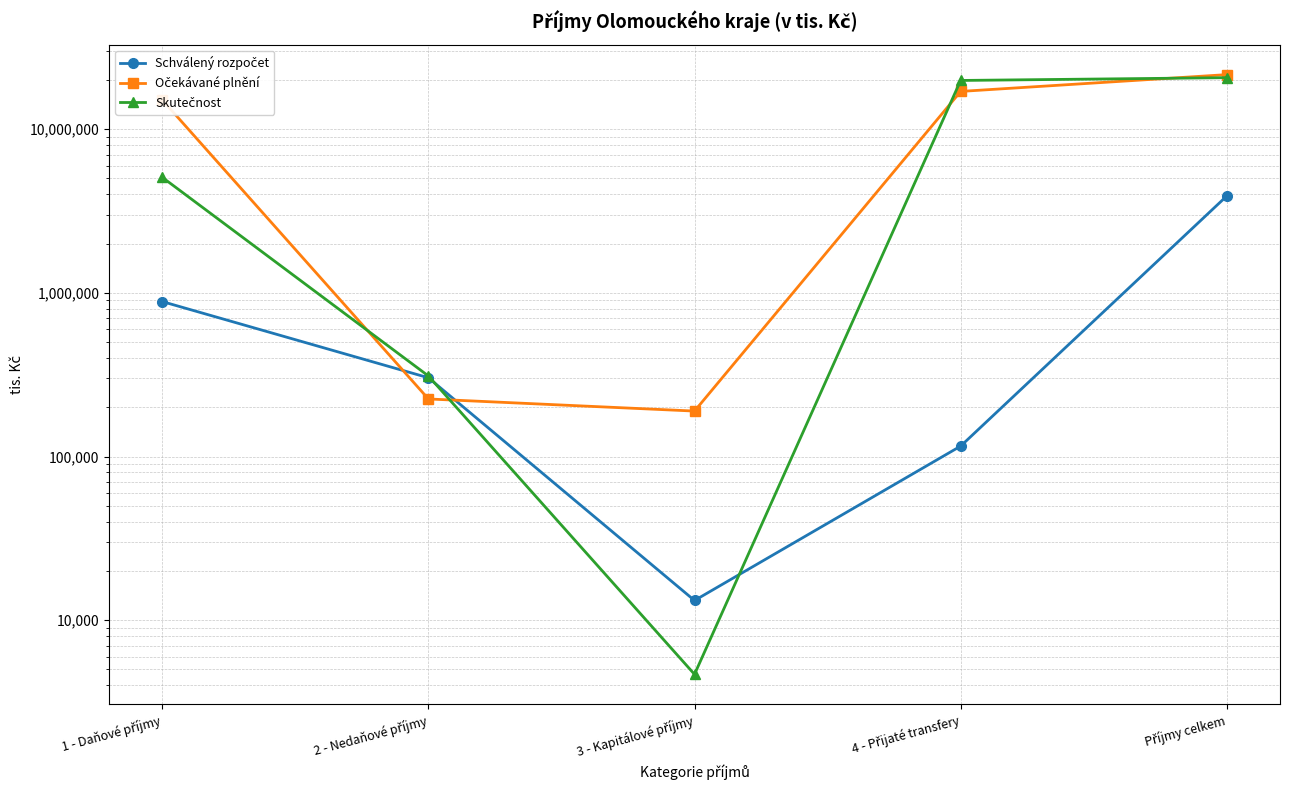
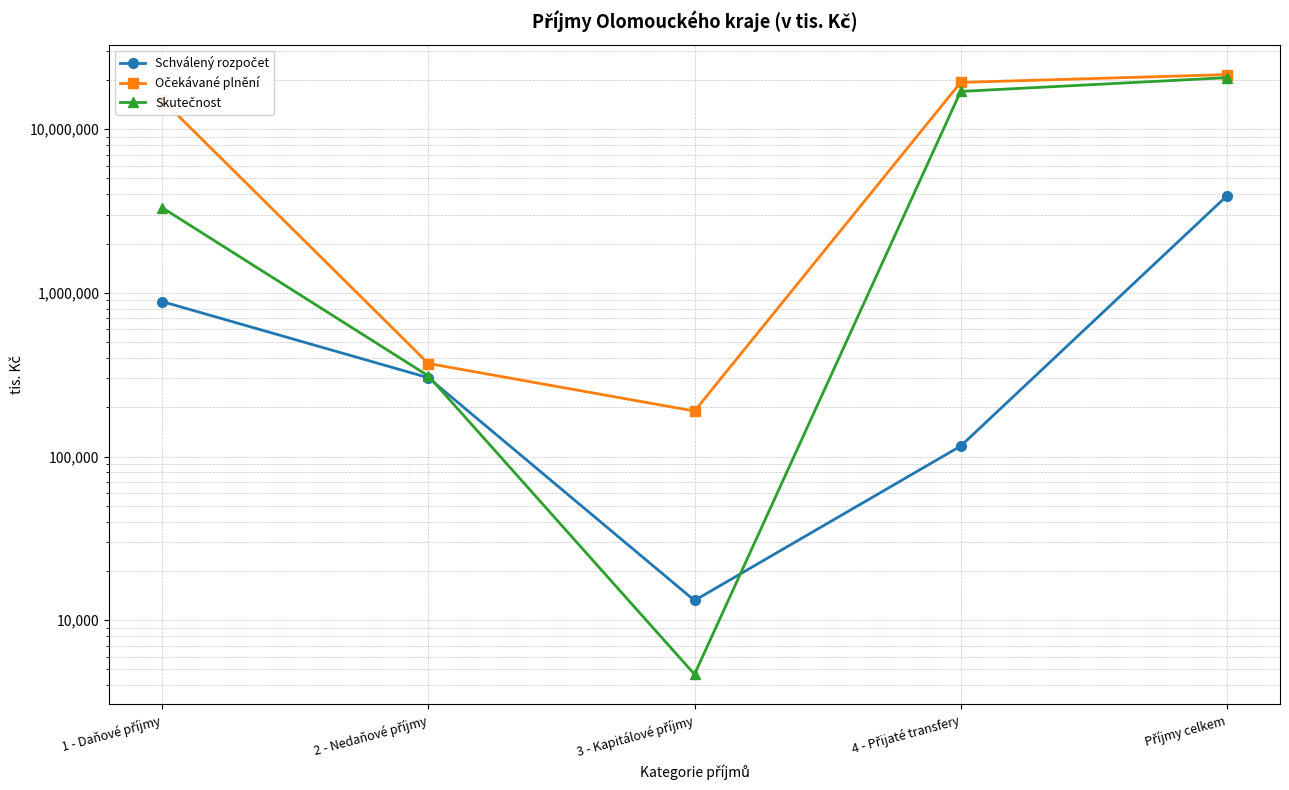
Skutečnost, 1 - Daňové příjmy: 5,100,000 -> 3,300,000
Očekávané plnění, 2 - Nedaňové příjmy: 220,000 -> 370,000
Očekávané plnění, 4 - Přijaté transfery: 17,000,000 -> 19,000,000
Skutečnost, 4 - Přijaté transfery: 20,000,000 -> 17,000,000
